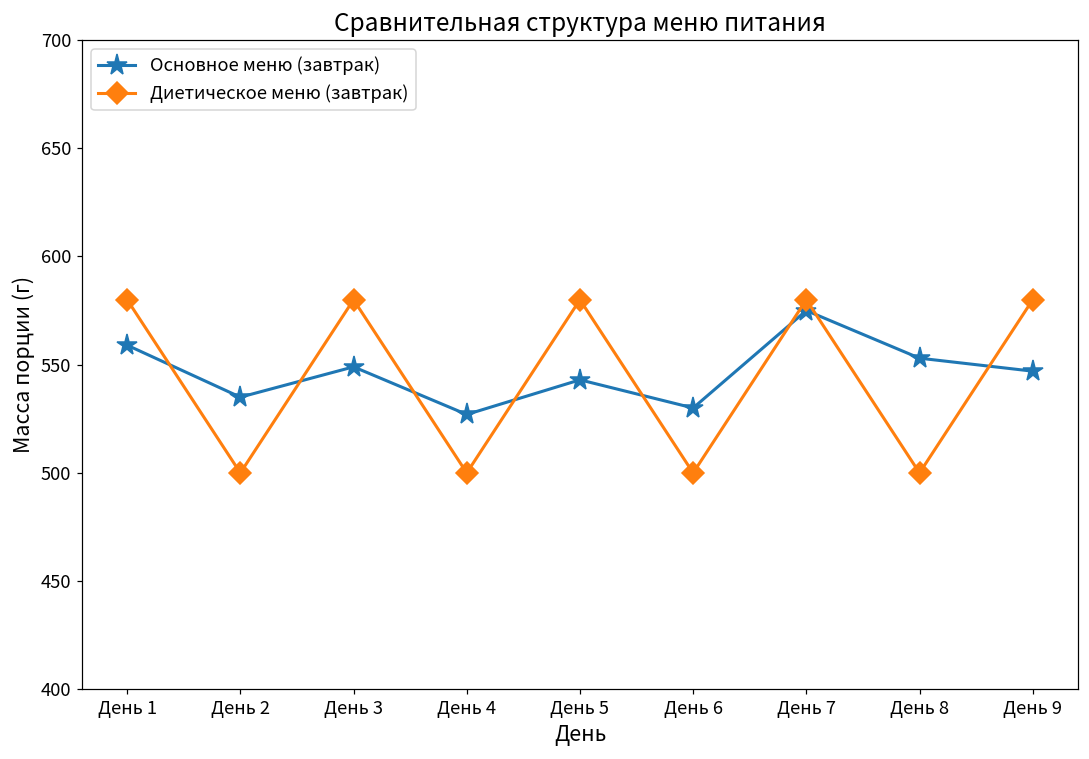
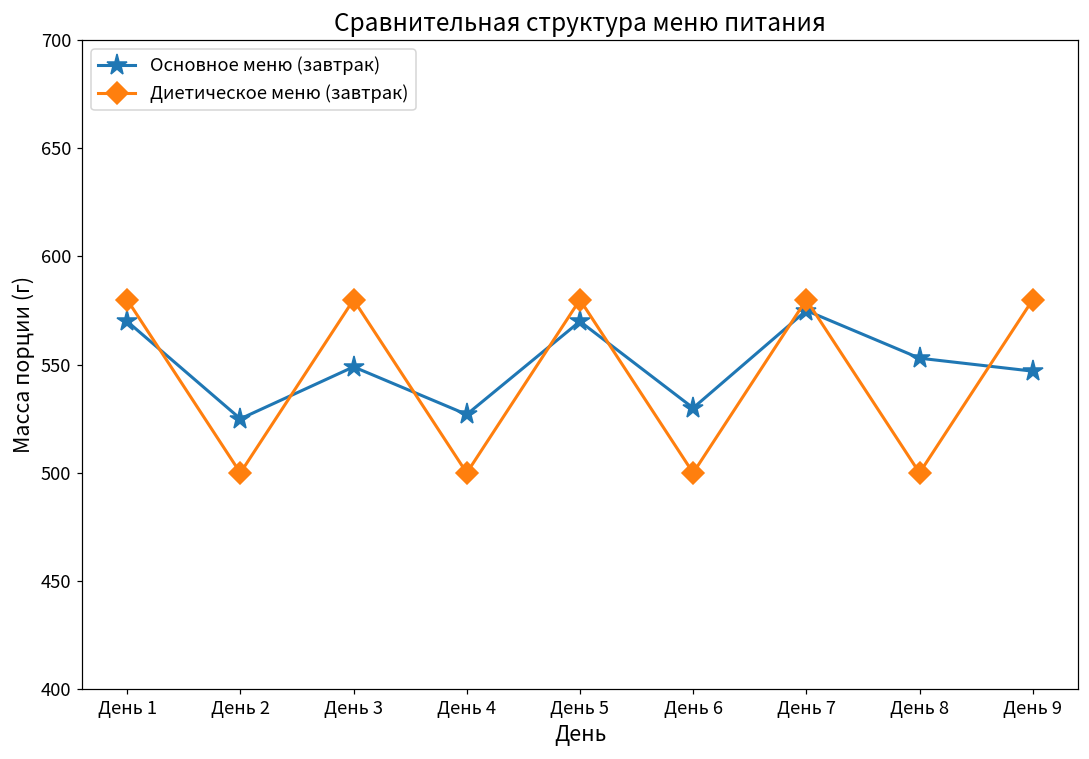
Основное меню (завтрак), День 1: 559 -> 570
Основное меню (завтрак), День 2: 535 -> 525
Основное меню (завтрак), День 5: 543 -> 570
